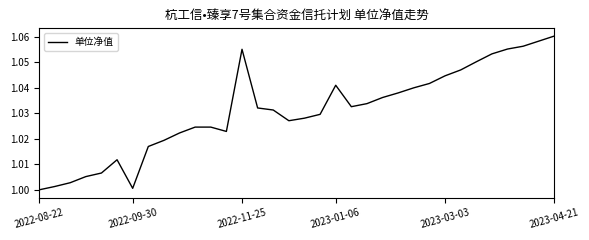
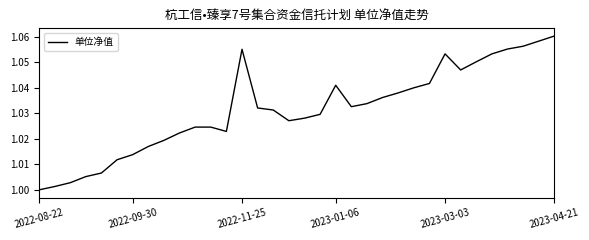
2022-09-30: 1.001 -> 1.014
2023-03-03: 1.045 -> 1.053
